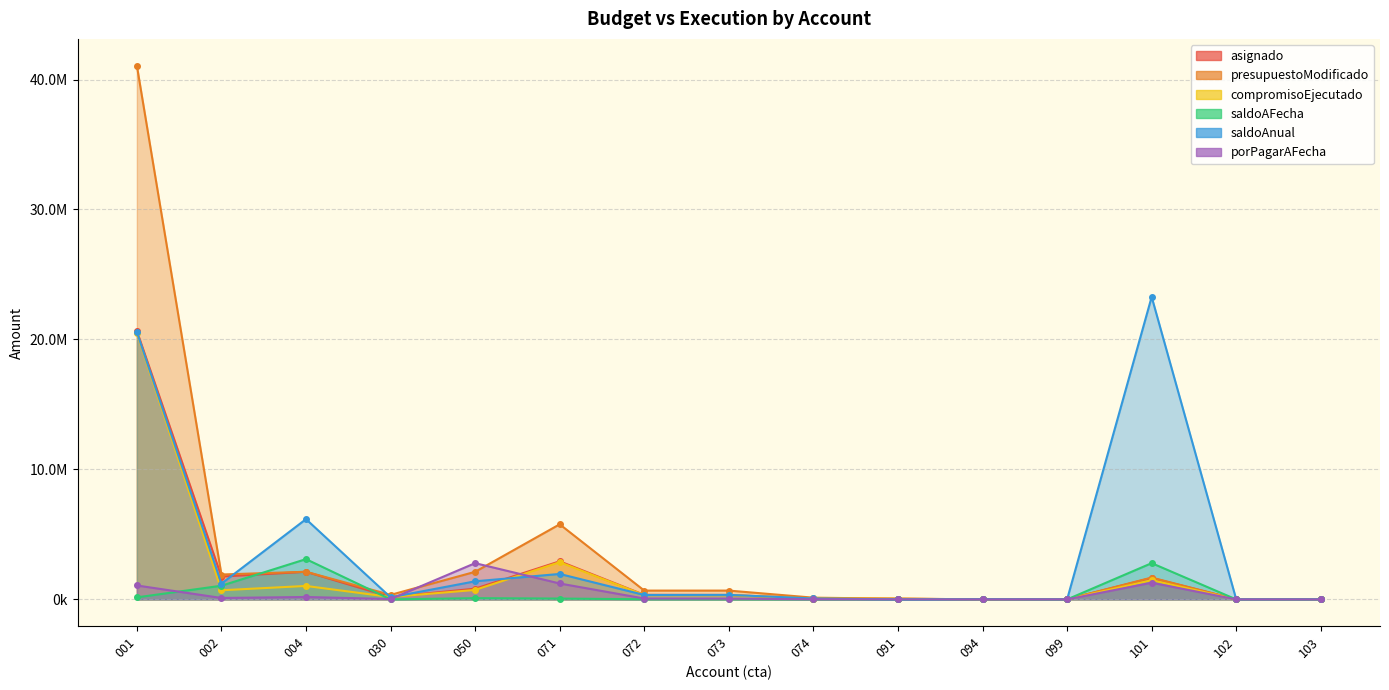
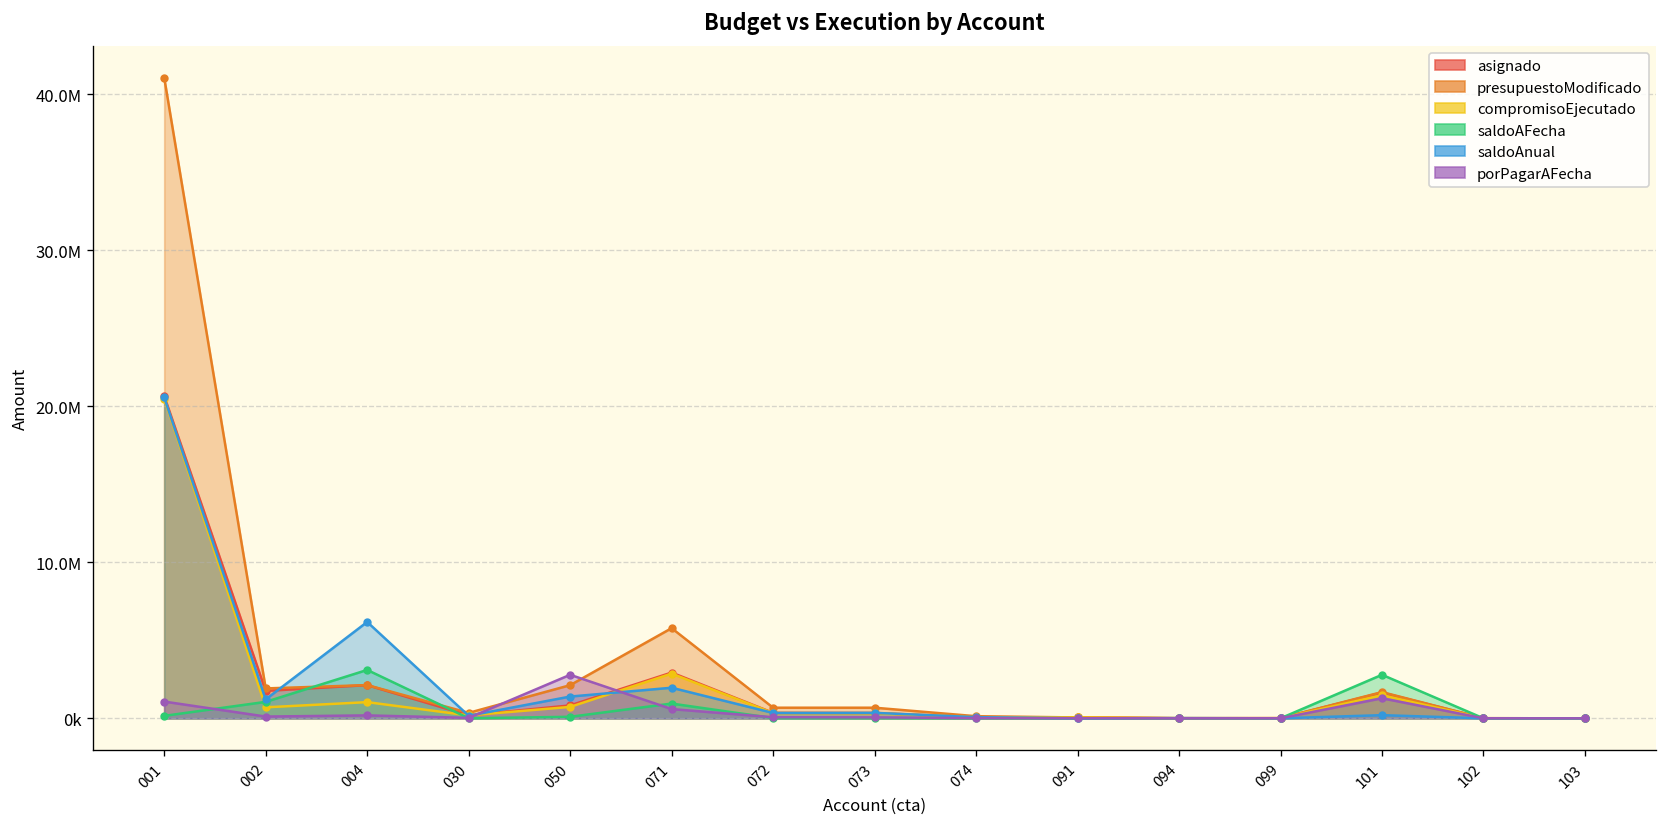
saldoAFecha, 071: 100000 -> 900000
porPagarAFecha, 071: 1200000 -> 600000
saldoAnual, 101: 23300000 -> 200000
